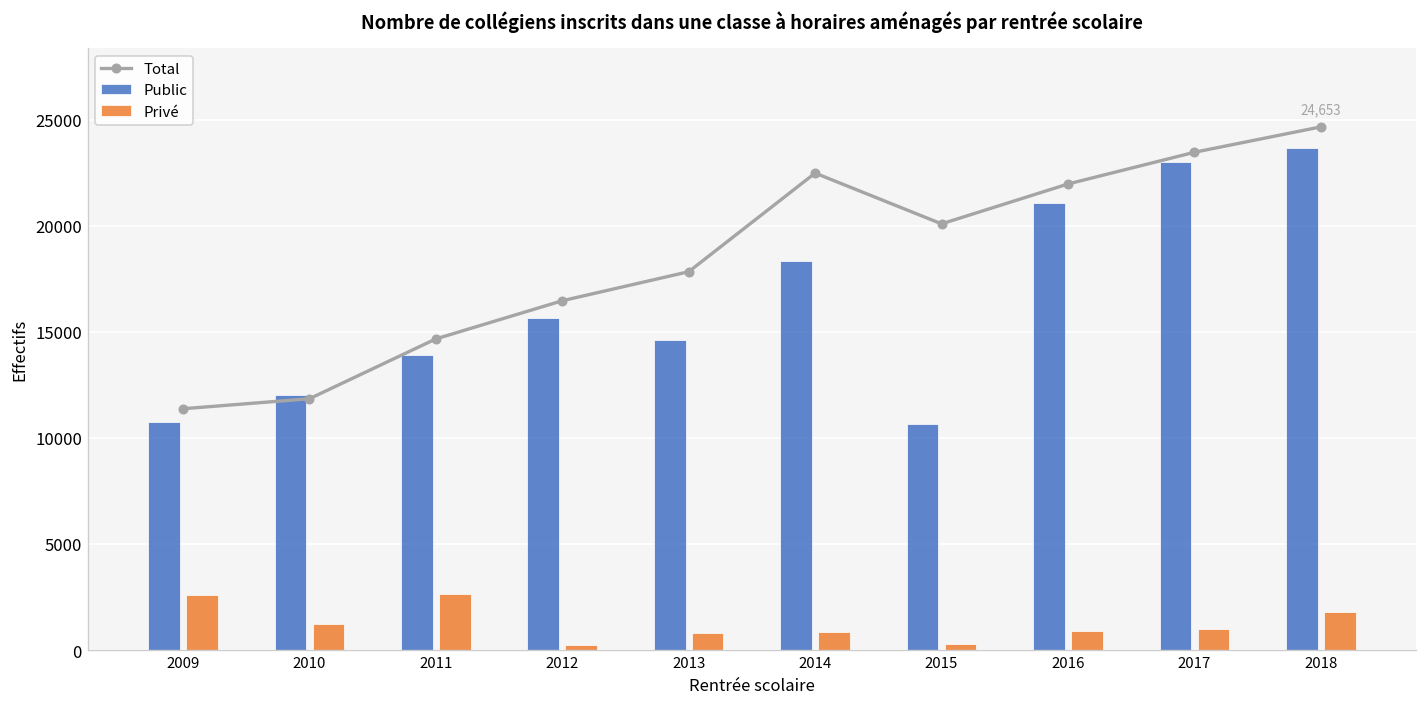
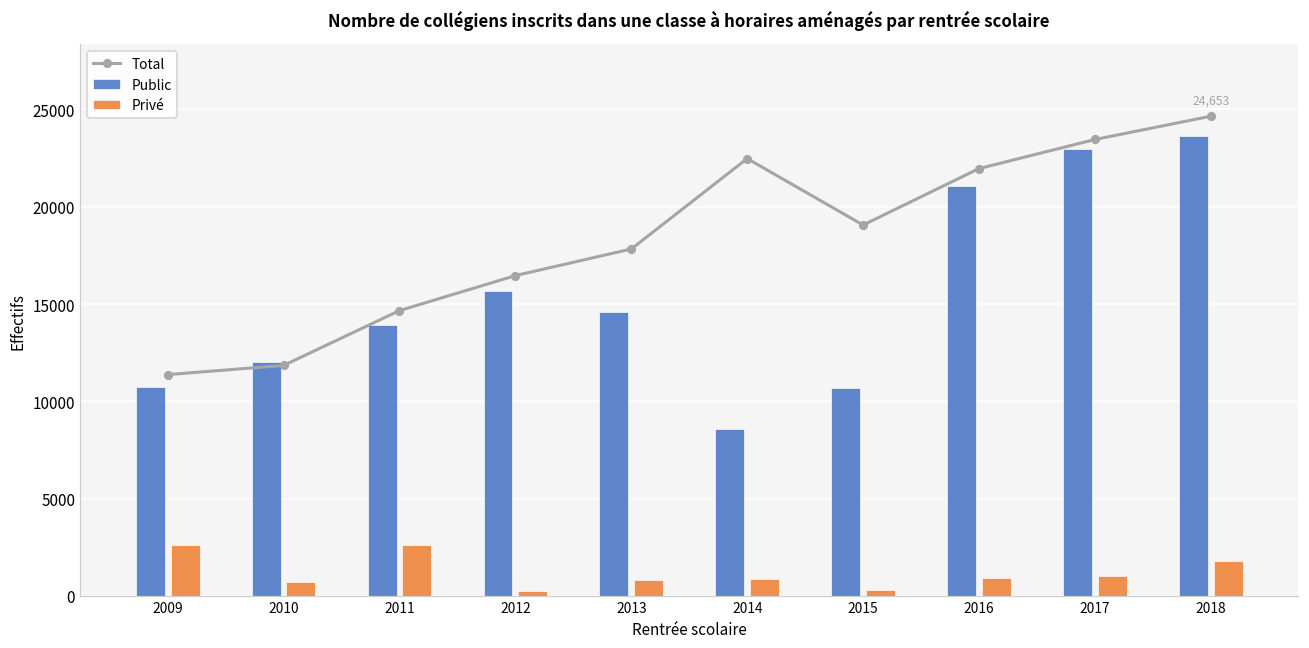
Privé, 2010: 1200 -> 700
Public, 2014: 18300 -> 8600
Total, 2015: 20100 -> 19100
